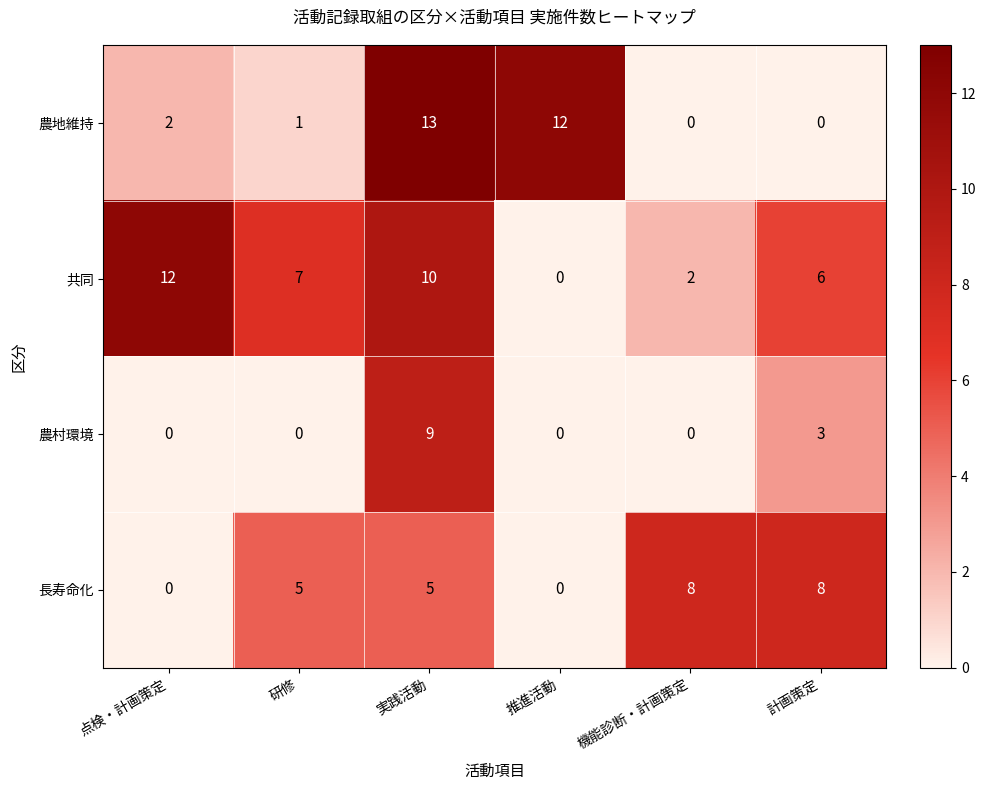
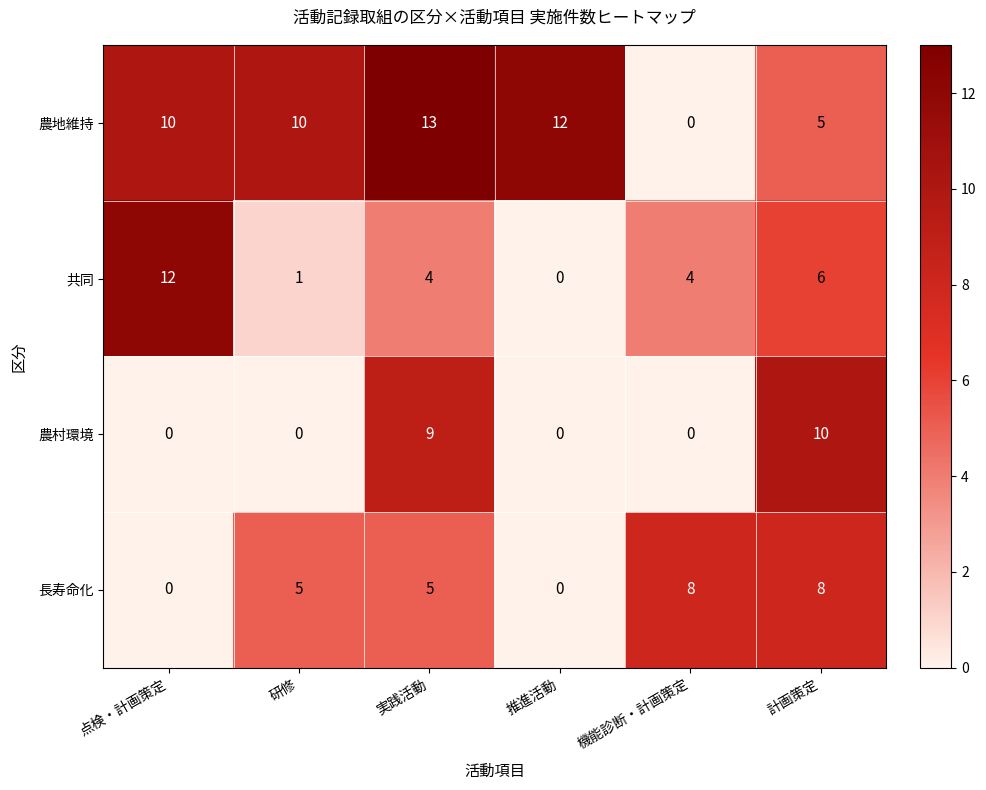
農地維持, 点検・計画策定: 2 -> 10
農地維持, 研修: 1 -> 10
農地維持, 計画策定: 0 -> 5
共同, 研修: 7 -> 1
共同, 実践活動: 10 -> 4
共同, 機能診断・計画策定: 2 -> 4
農村環境, 計画策定: 3 -> 10
